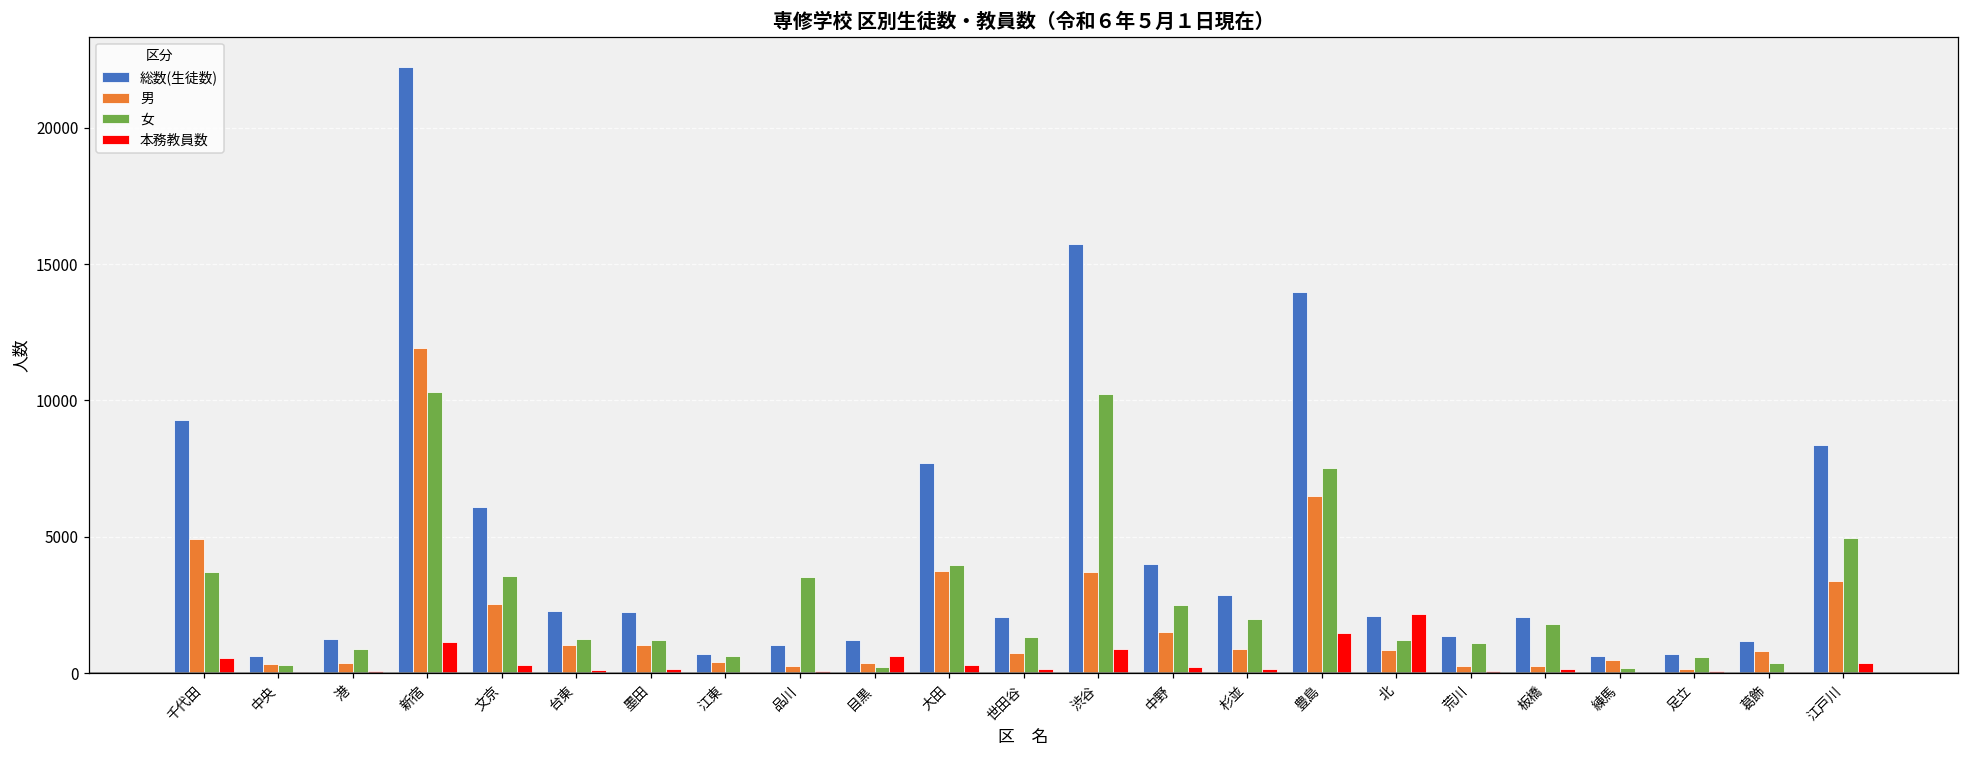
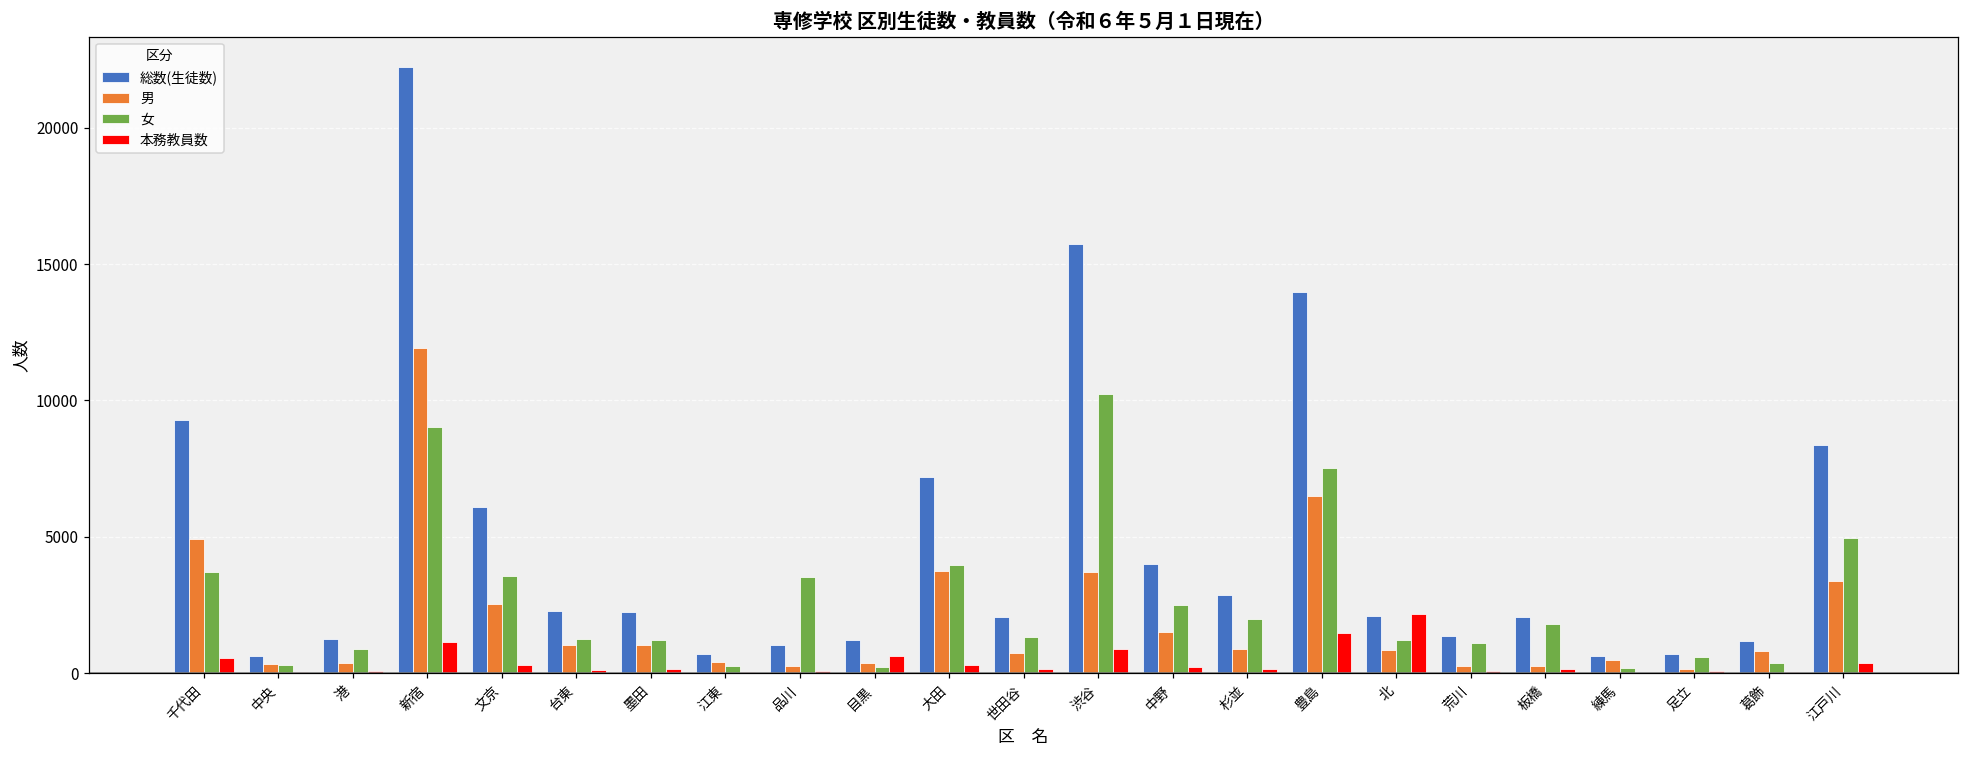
女, 新宿: 10300 -> 9000
女, 江東: 600 -> 300
総数(生徒数), 大田: 7700 -> 7200
